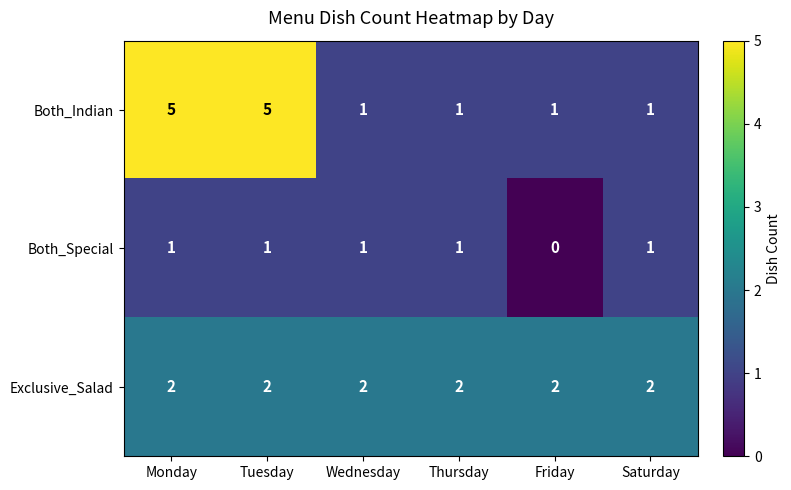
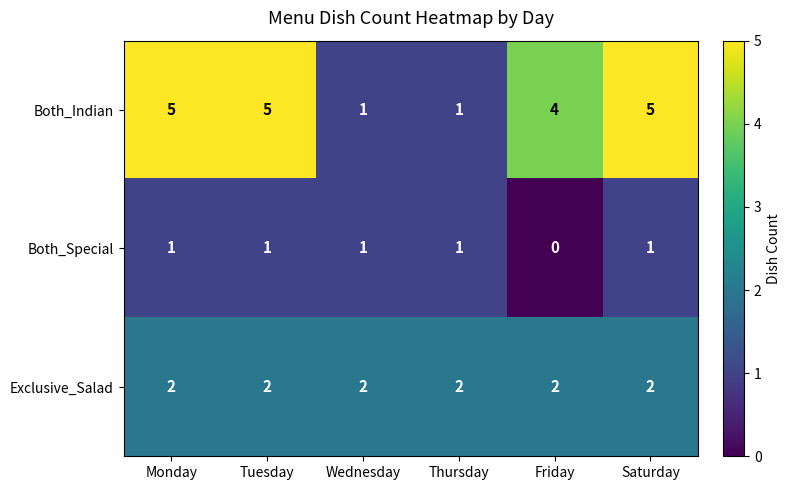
Both_Indian, Friday: 1 -> 4
Both_Indian, Saturday: 1 -> 5
